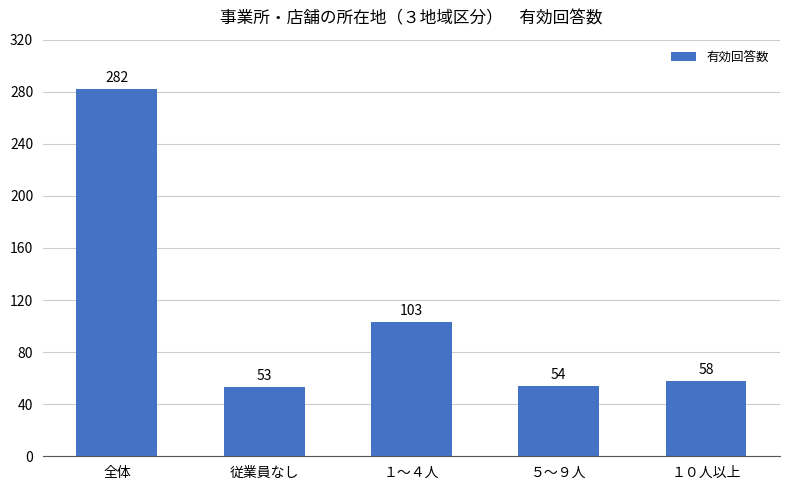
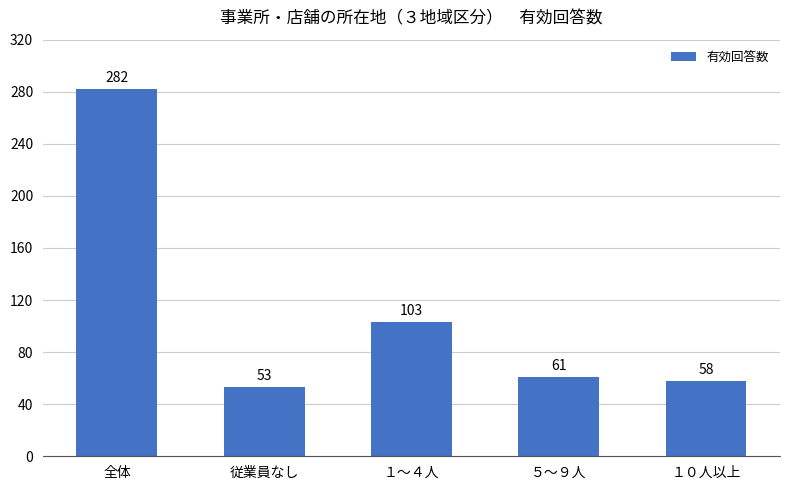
５～９人: 54 -> 61
